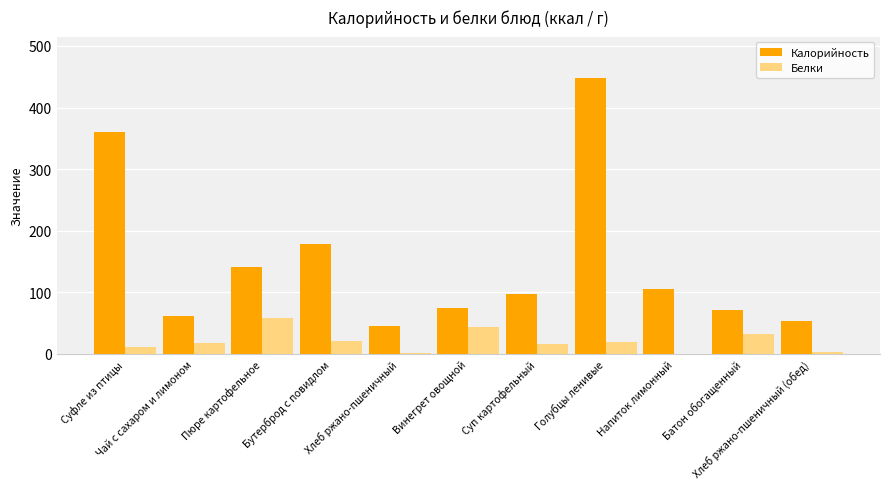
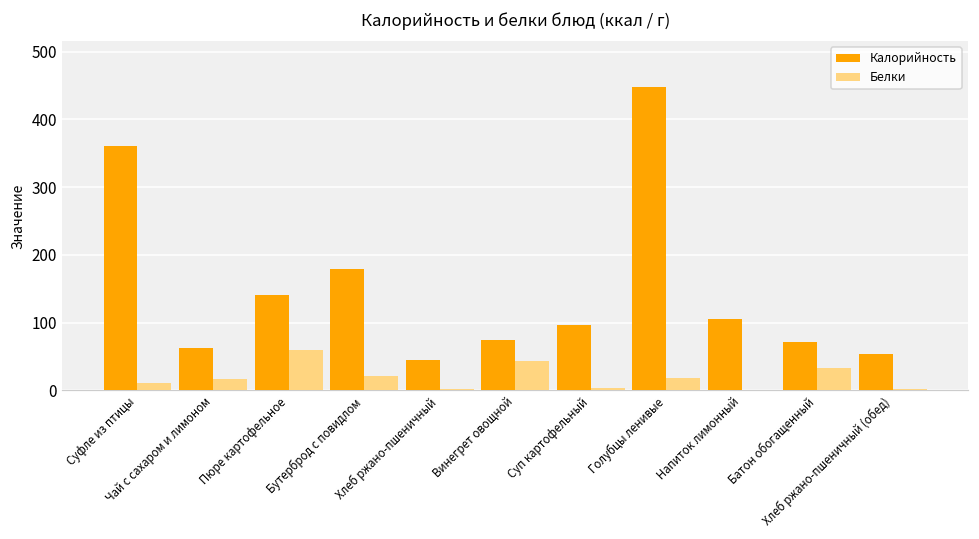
Белки, Суп картофельный: 20 -> 0
